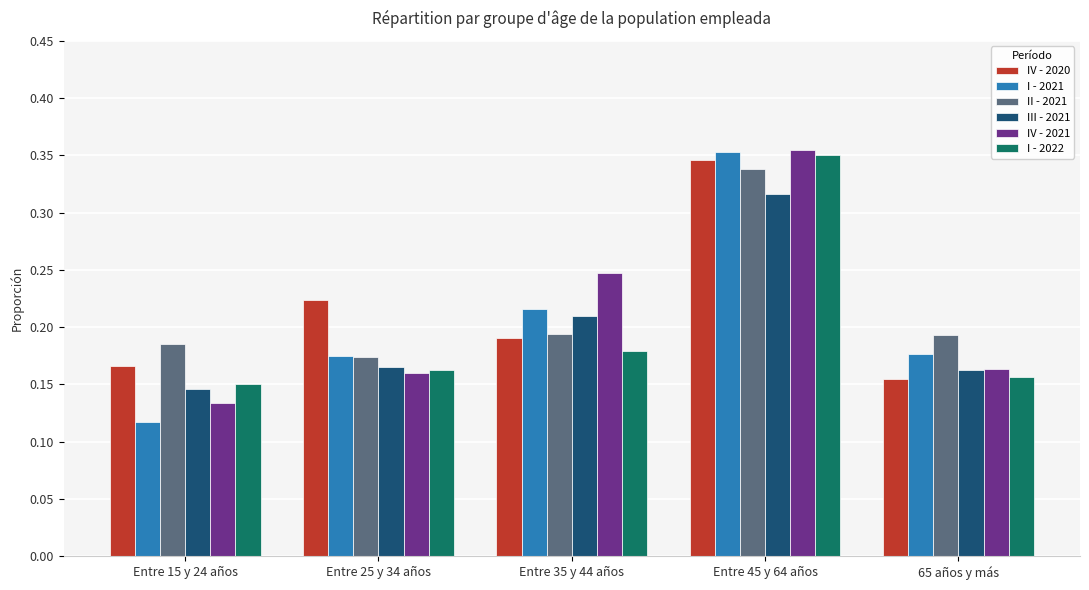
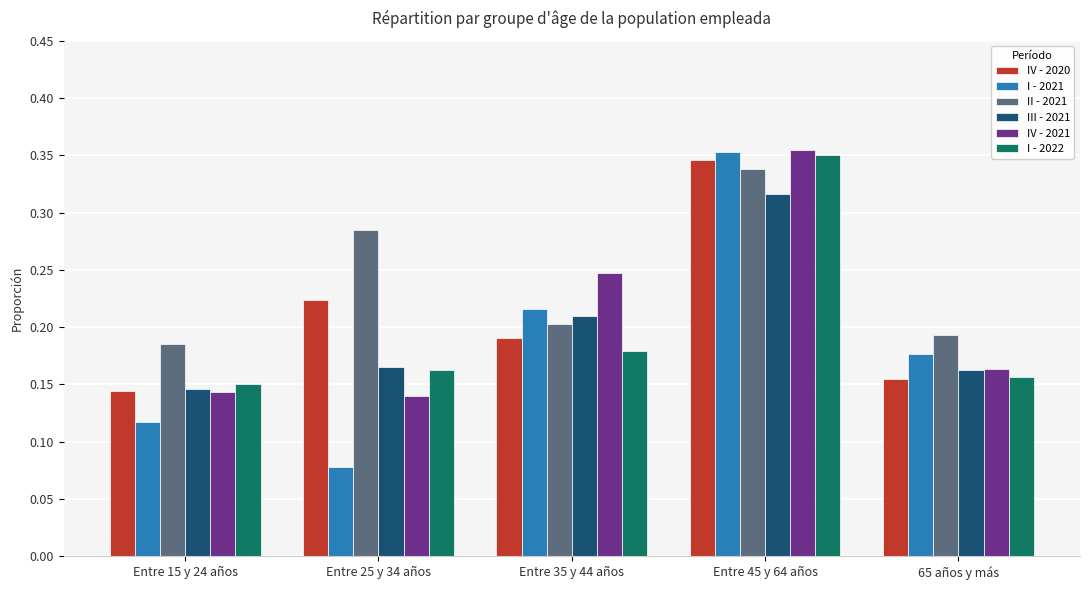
IV - 2020, Entre 15 y 24 años: 0.166 -> 0.144
IV - 2021, Entre 15 y 24 años: 0.134 -> 0.144
I - 2021, Entre 25 y 34 años: 0.175 -> 0.078
II - 2021, Entre 25 y 34 años: 0.174 -> 0.285
IV - 2021, Entre 25 y 34 años: 0.160 -> 0.140
II - 2021, Entre 35 y 44 años: 0.194 -> 0.203
